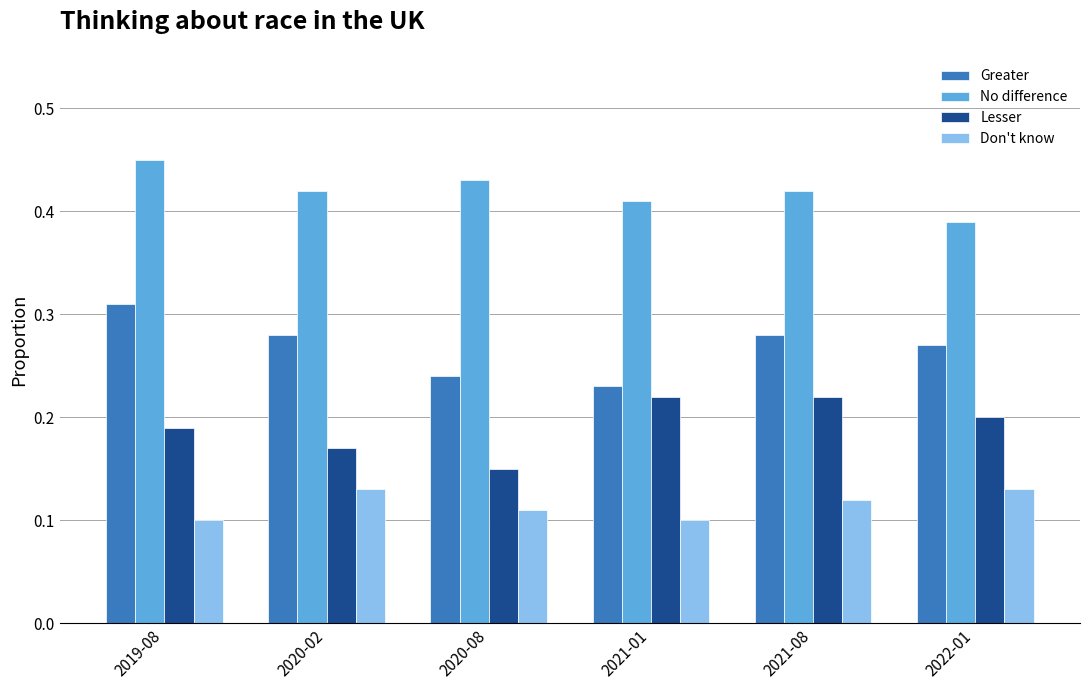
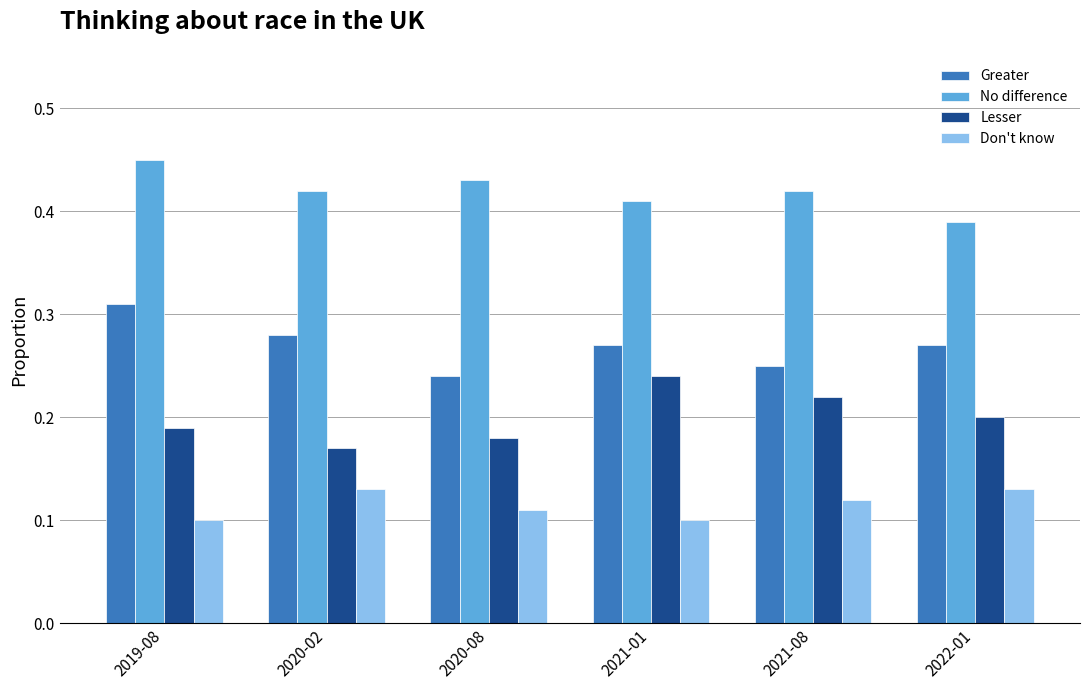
Lesser, 2020-08: 0.15 -> 0.18
Greater, 2021-01: 0.23 -> 0.27
Lesser, 2021-01: 0.22 -> 0.24
Greater, 2021-08: 0.28 -> 0.25
